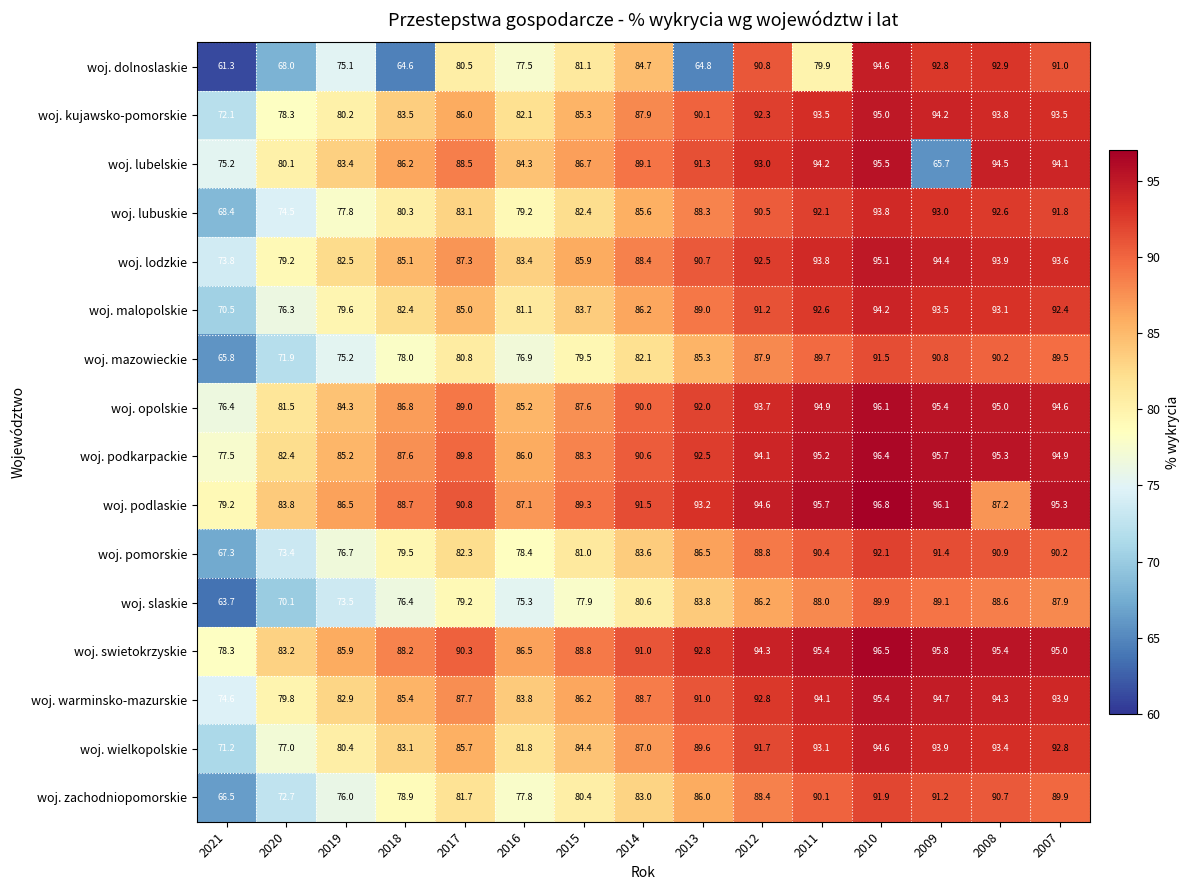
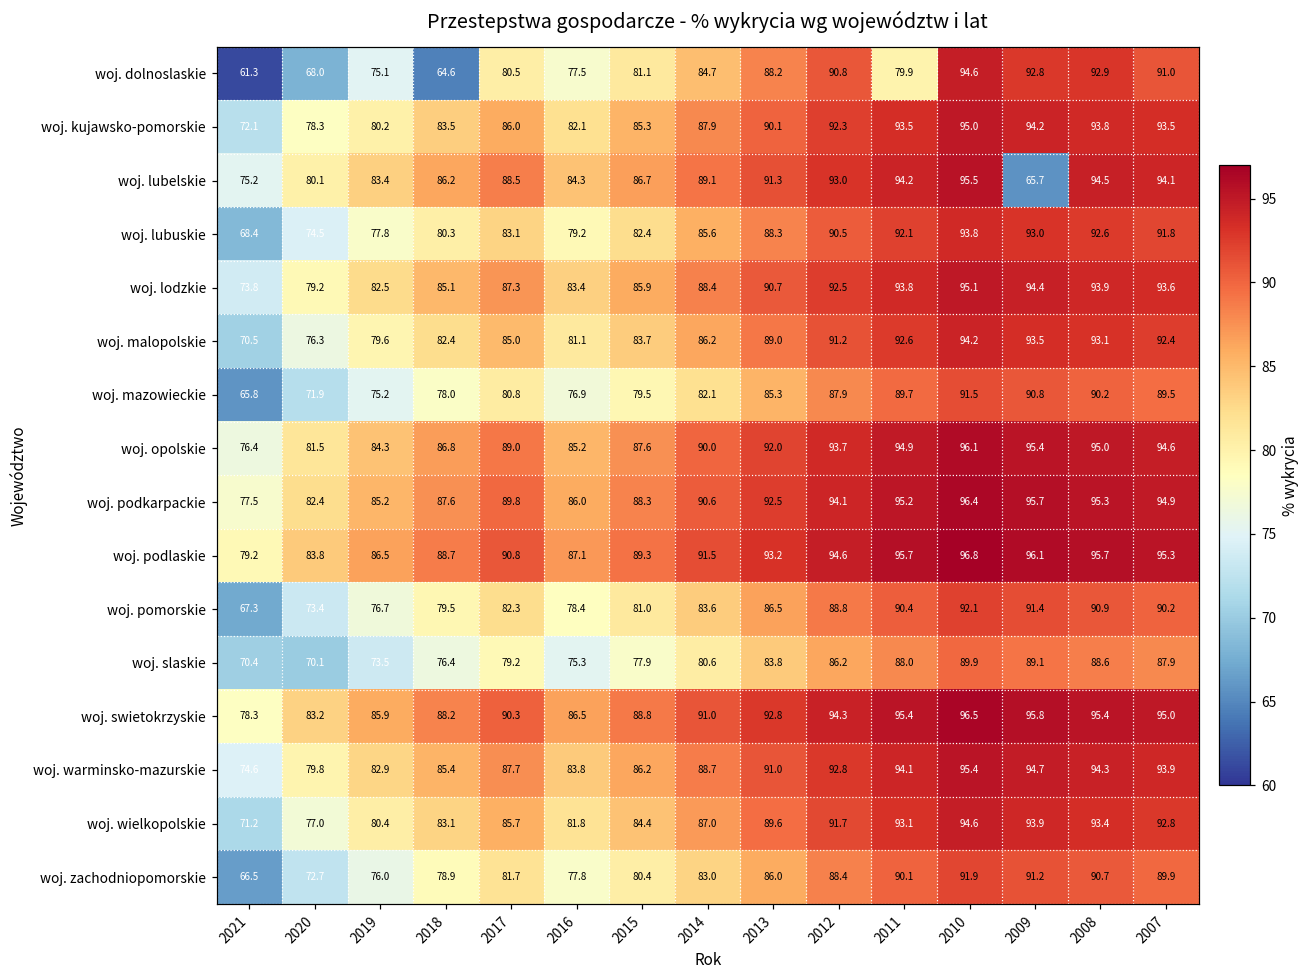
woj. dolnoslaskie, 2013: 64.8 -> 88.2
woj. podlaskie, 2008: 87.2 -> 95.7
woj. slaskie, 2021: 63.7 -> 70.4
